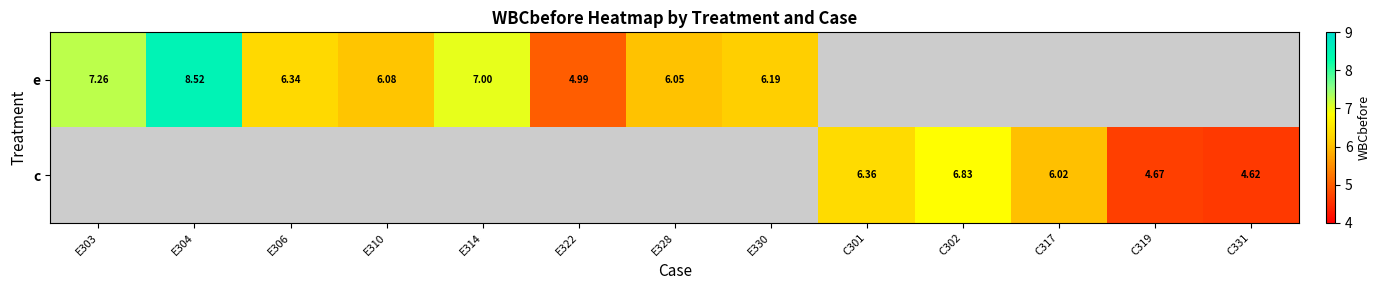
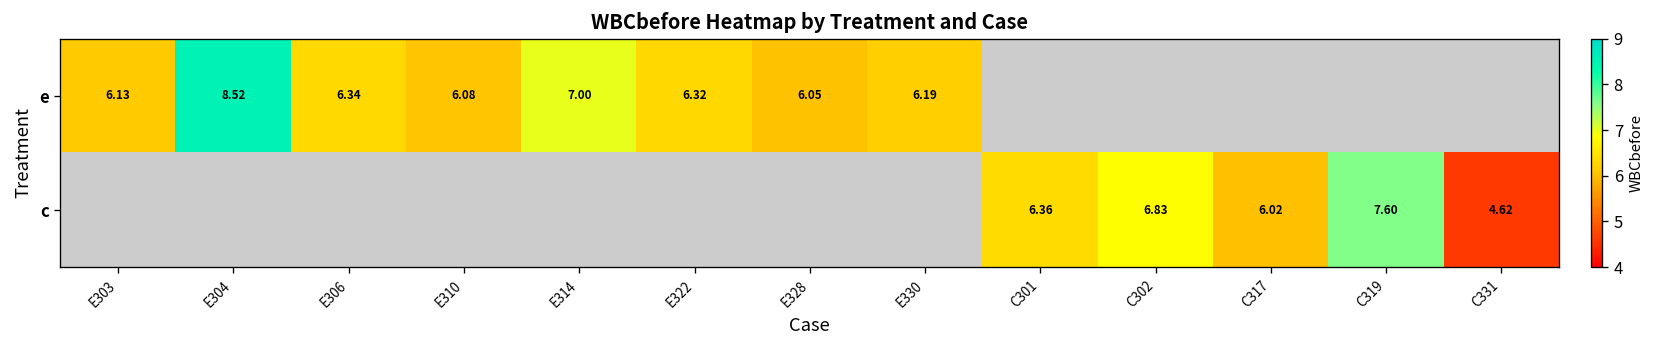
e, E303: 7.26 -> 6.13
e, E322: 4.99 -> 6.32
c, C319: 4.67 -> 7.60
